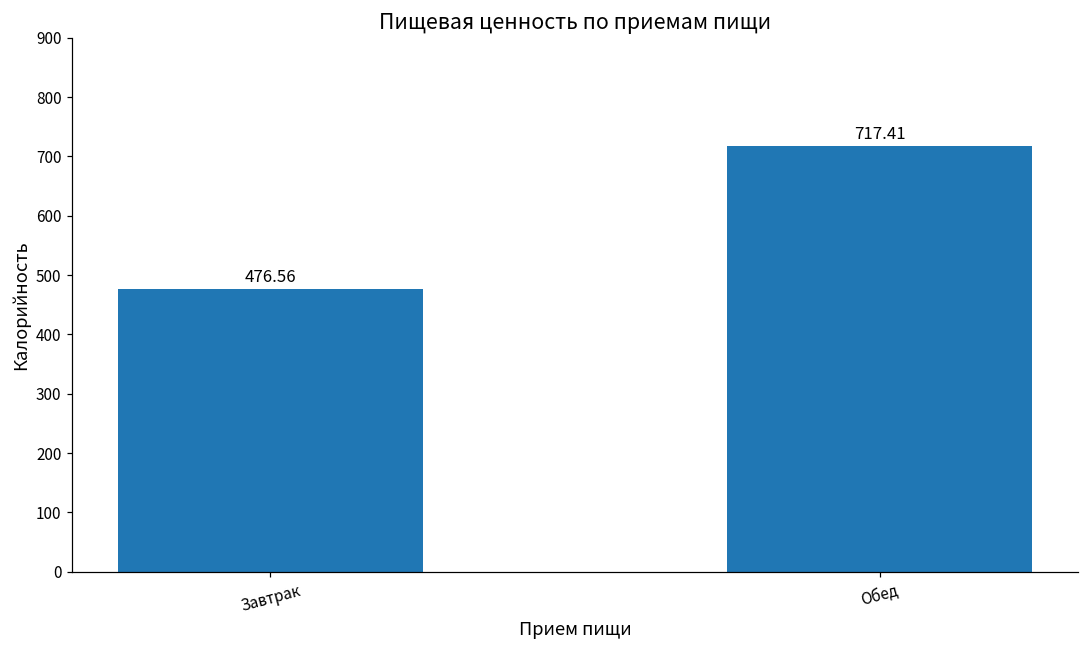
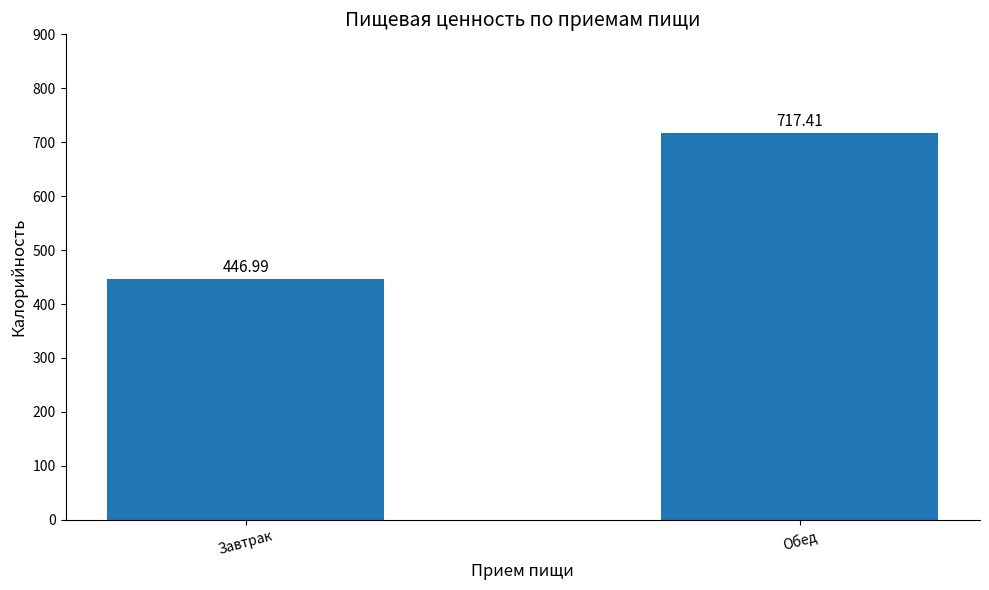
Завтрак: 476.56 -> 446.99
